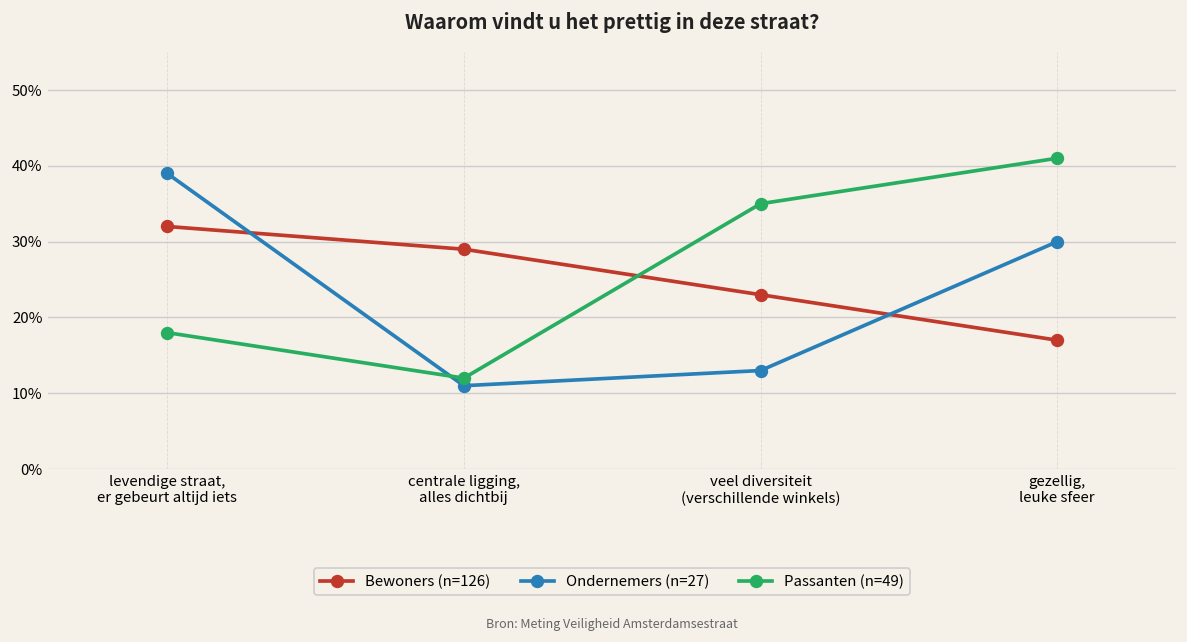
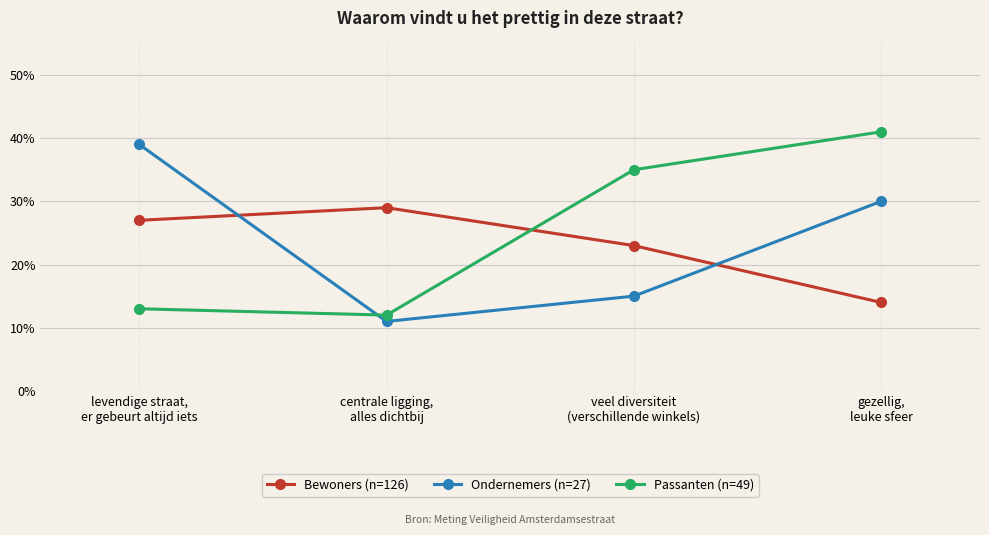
Bewoners (n=126), levendige straat, er gebeurt altijd iets: 32% -> 27%
Passanten (n=49), levendige straat, er gebeurt altijd iets: 18% -> 13%
Ondernemers (n=27), veel diversiteit (verschillende winkels): 13% -> 15%
Bewoners (n=126), gezellig, leuke sfeer: 17% -> 14%
